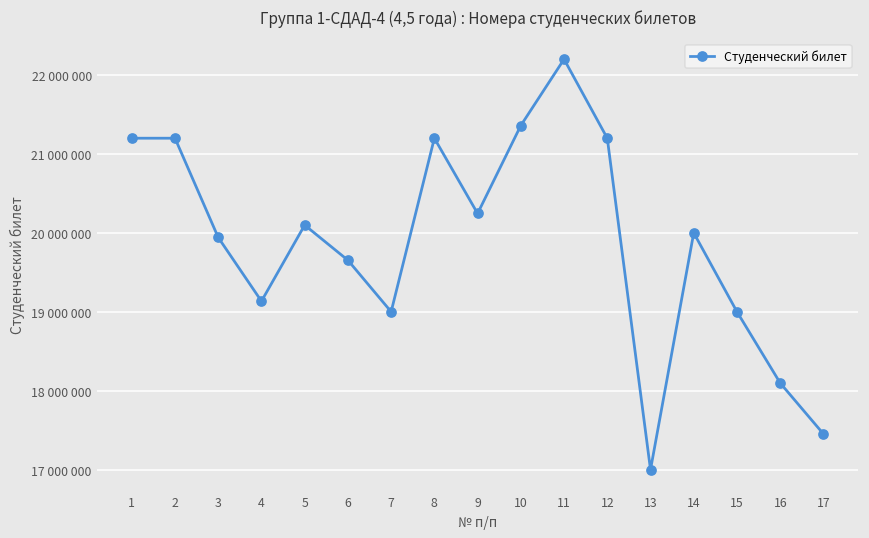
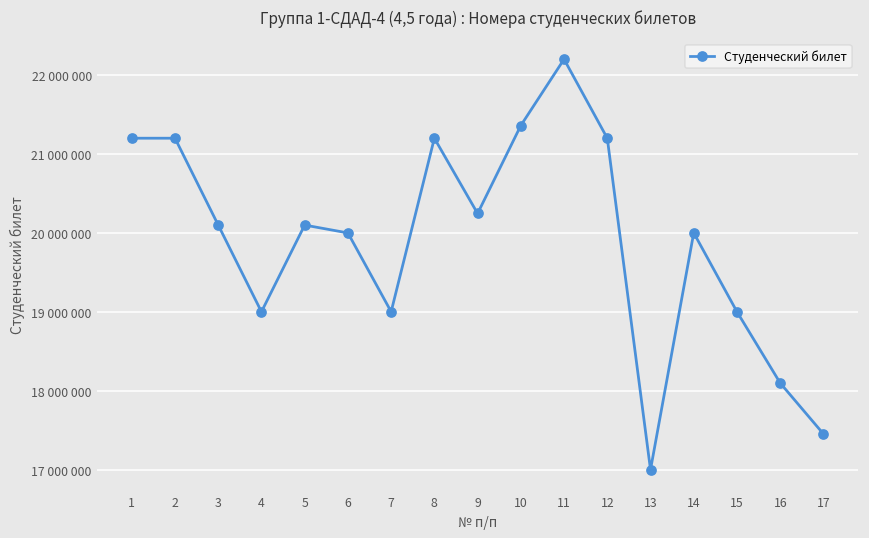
3: 19900000 -> 20100000
4: 19100000 -> 19000000
6: 19700000 -> 20000000
